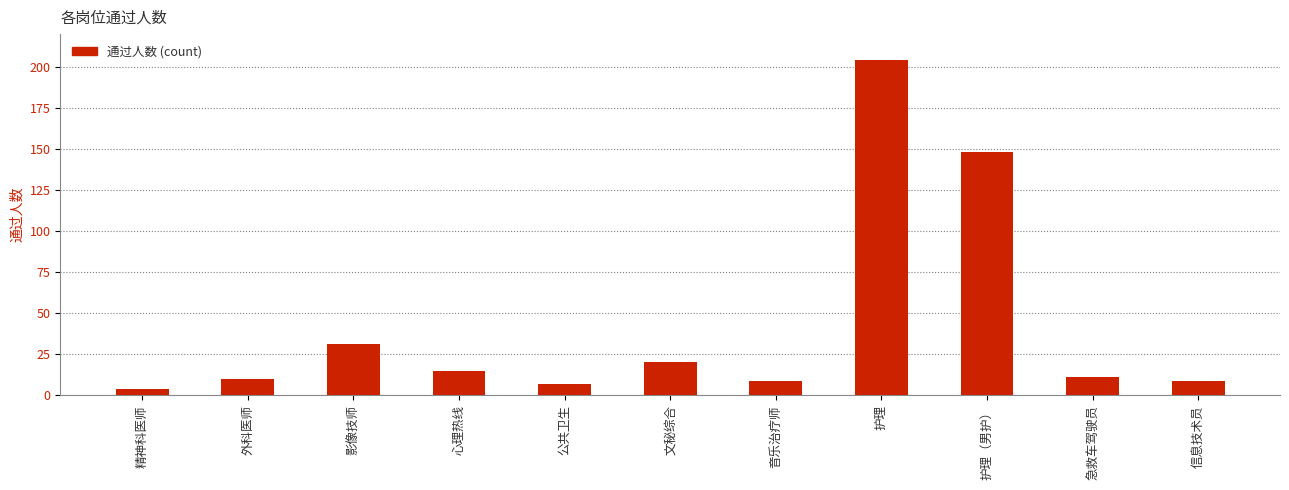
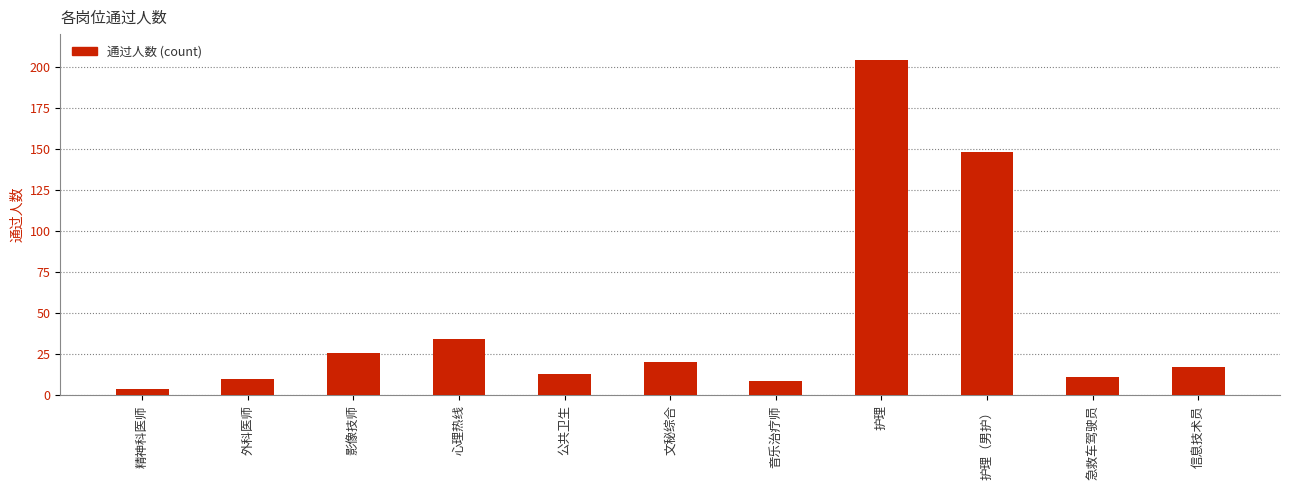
影像技师: 31 -> 26
心理热线: 15 -> 34
公共卫生: 7 -> 13
信息技术员: 9 -> 17
